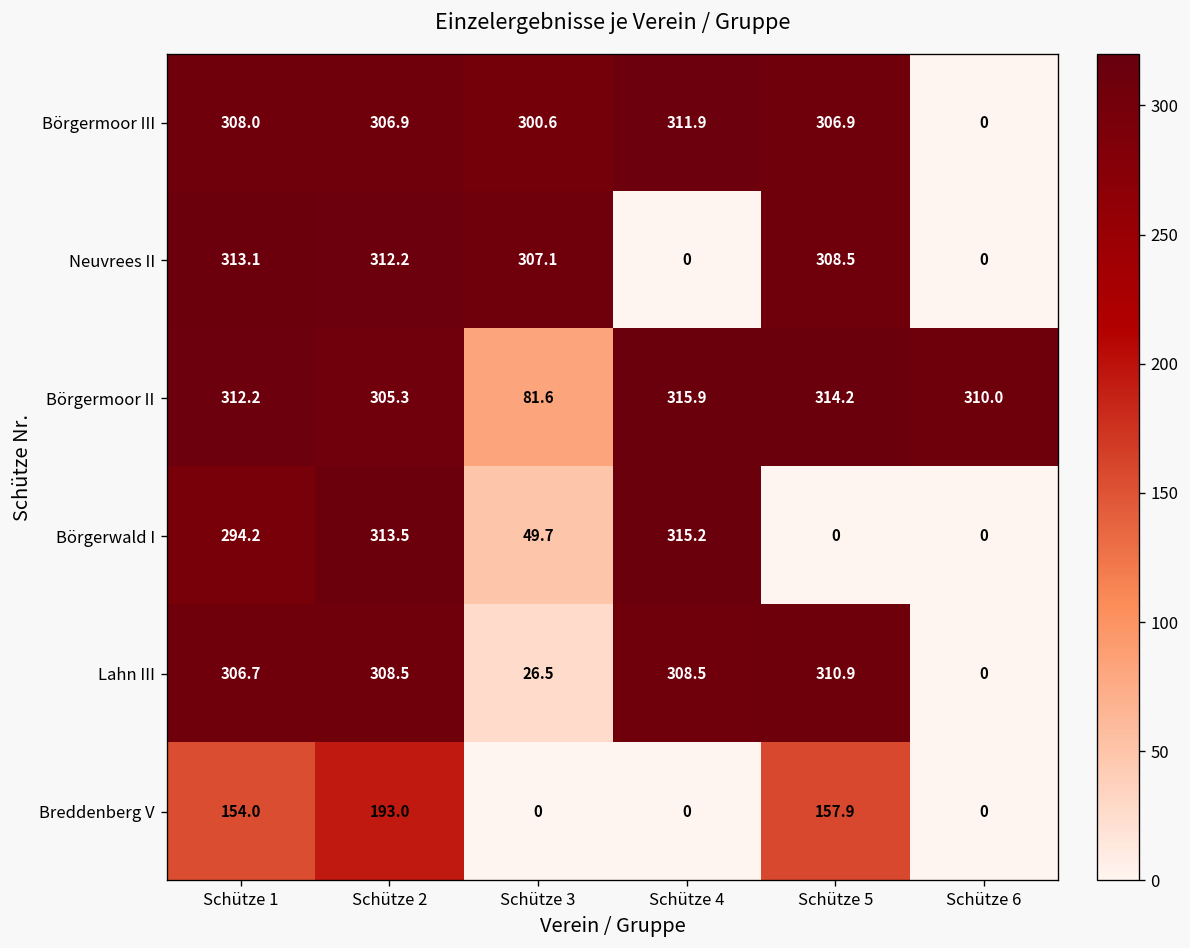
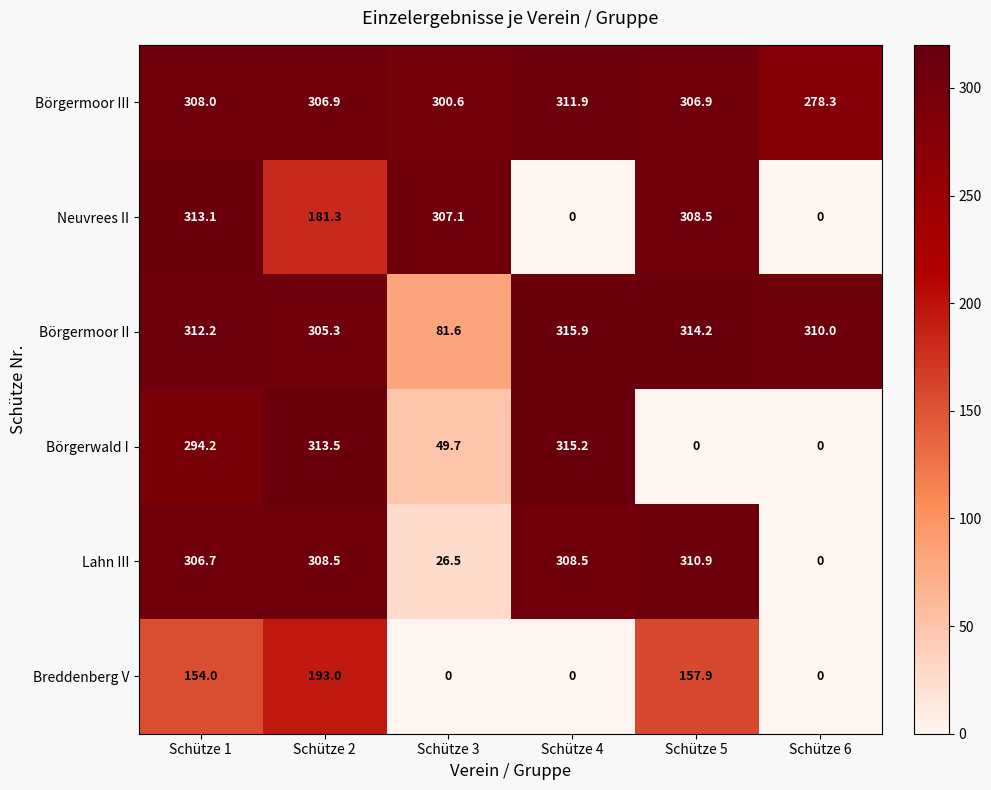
Börgermoor III, Schütze 6: 0 -> 278.3
Neuvrees II, Schütze 2: 312.2 -> 181.3
